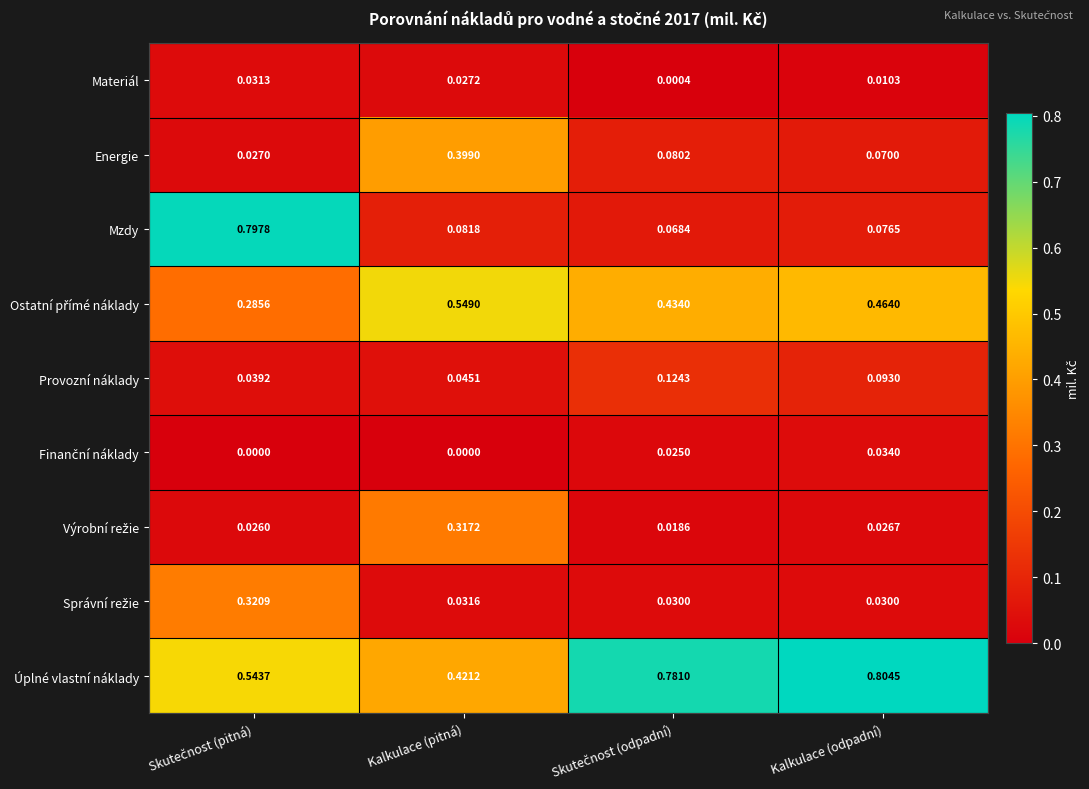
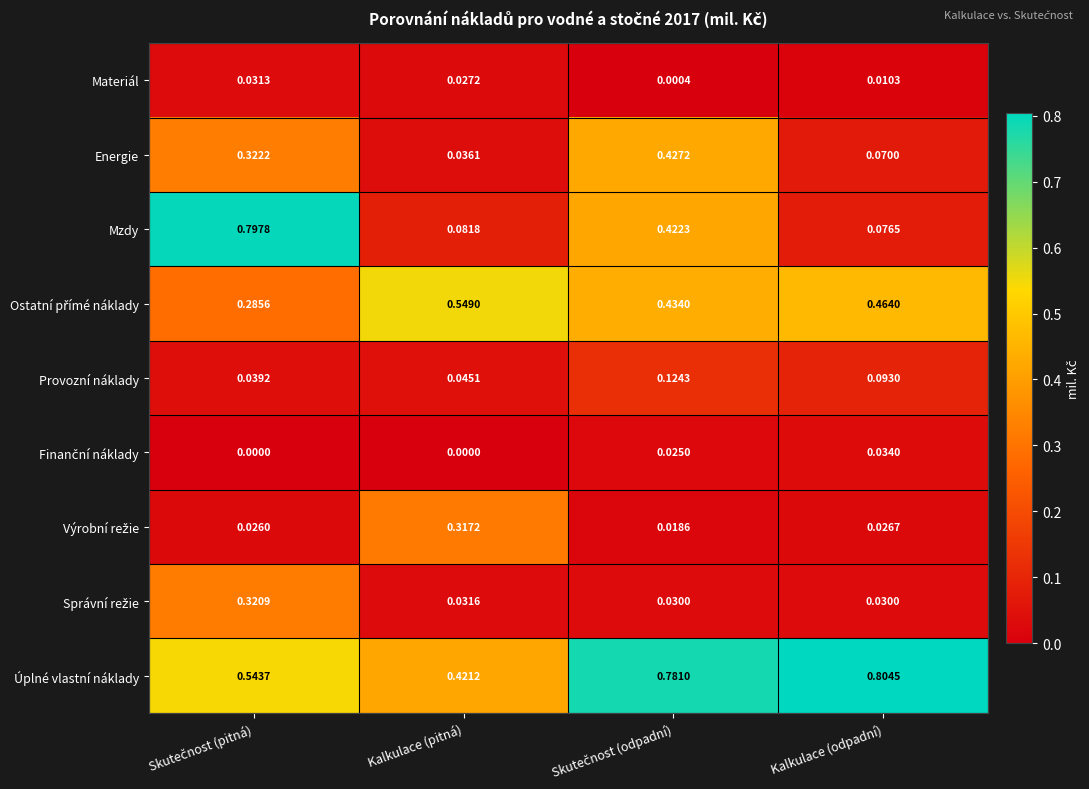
Energie, Skutečnost (pitná): 0.0270 -> 0.3222
Energie, Kalkulace (pitná): 0.3990 -> 0.0361
Energie, Skutečnost (odpadní): 0.0802 -> 0.4272
Mzdy, Skutečnost (odpadní): 0.0684 -> 0.4223
